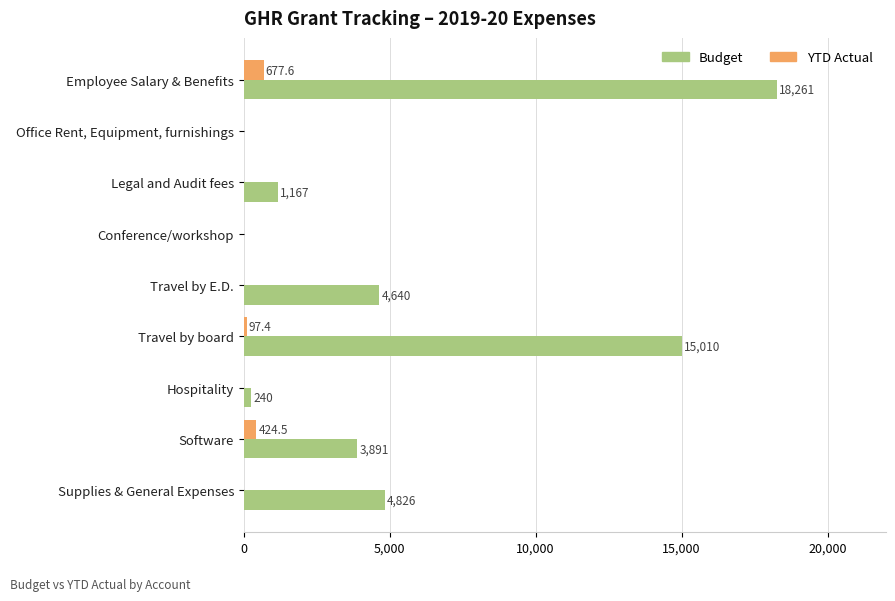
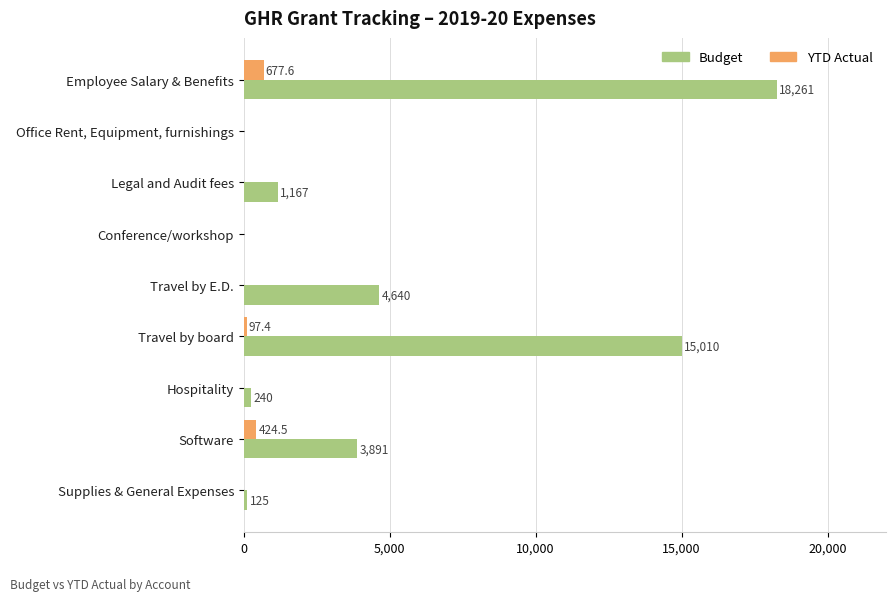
Budget, Supplies & General Expenses: 4,826 -> 125
